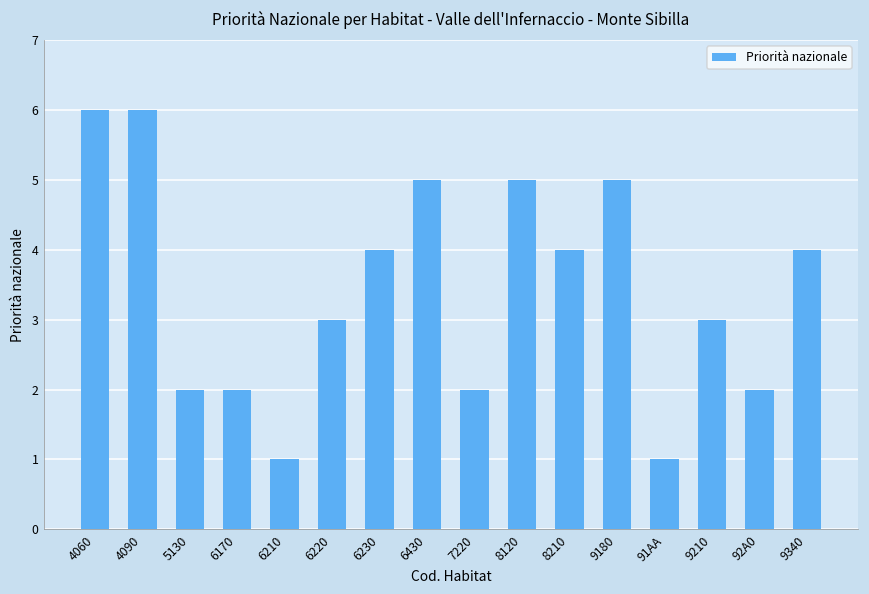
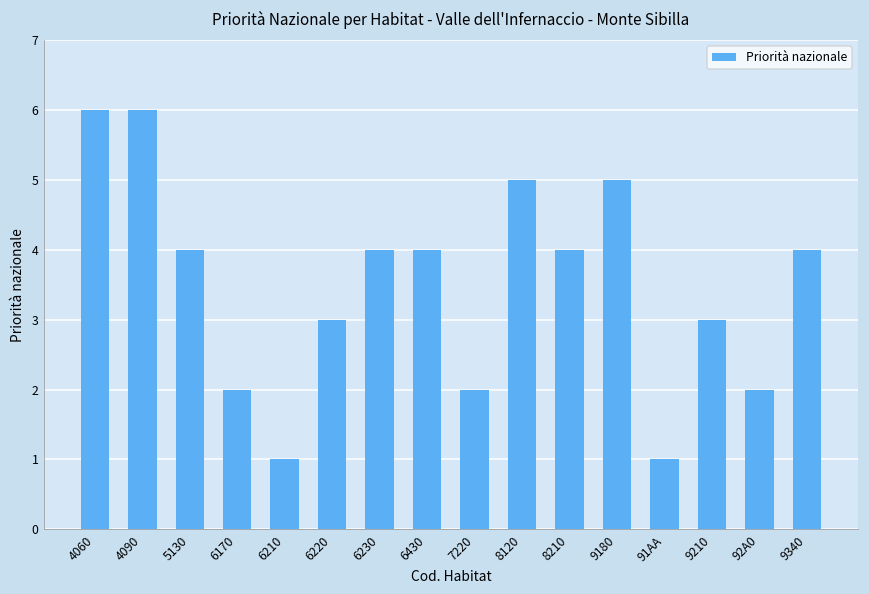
5130: 2 -> 4
6430: 5 -> 4
